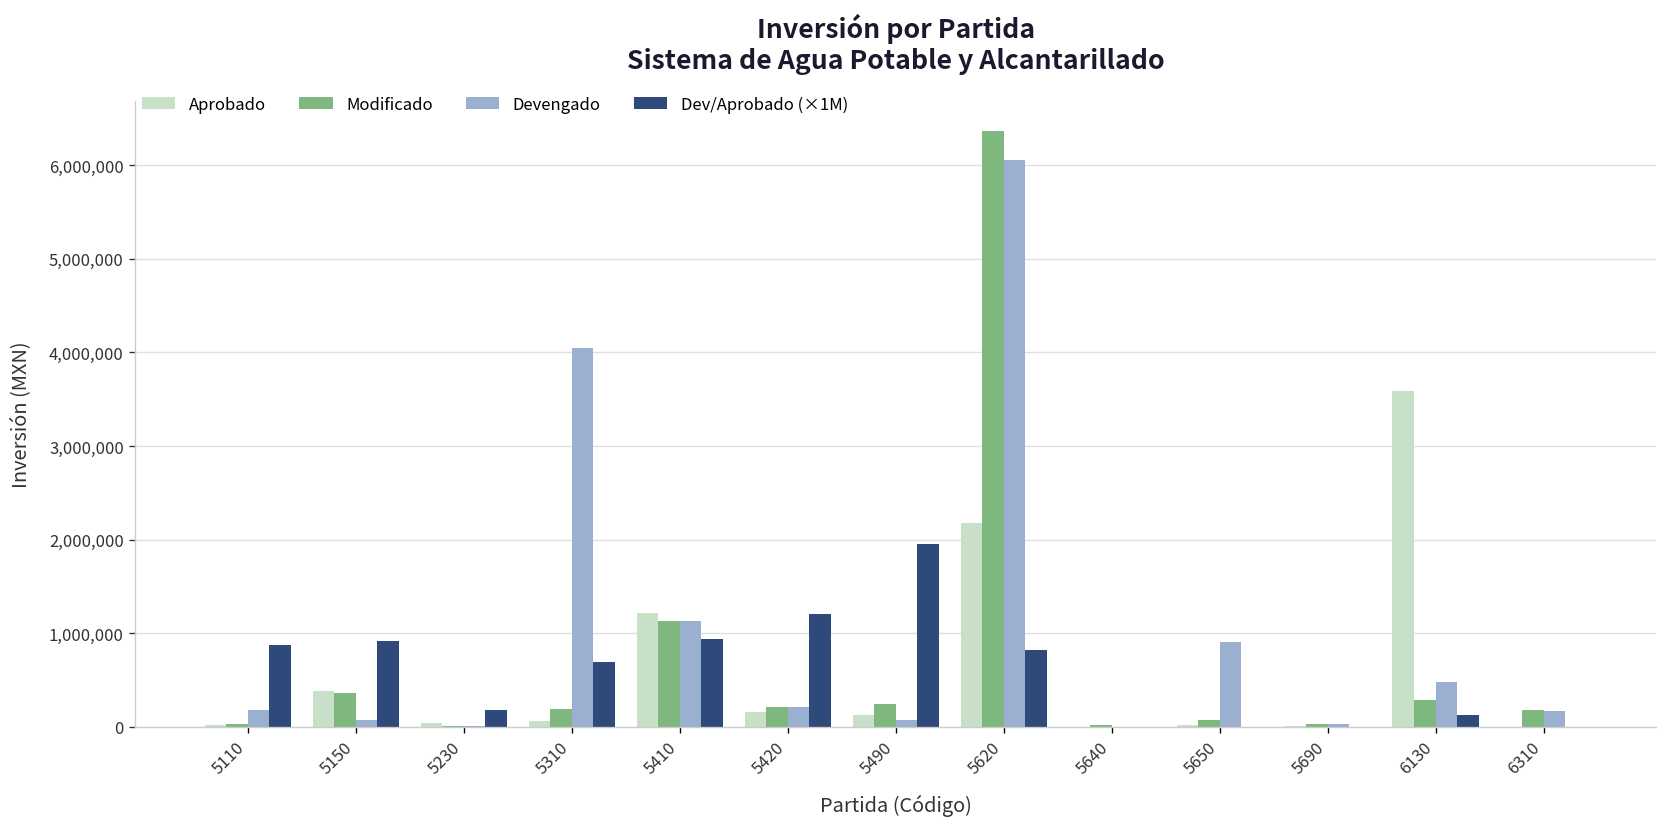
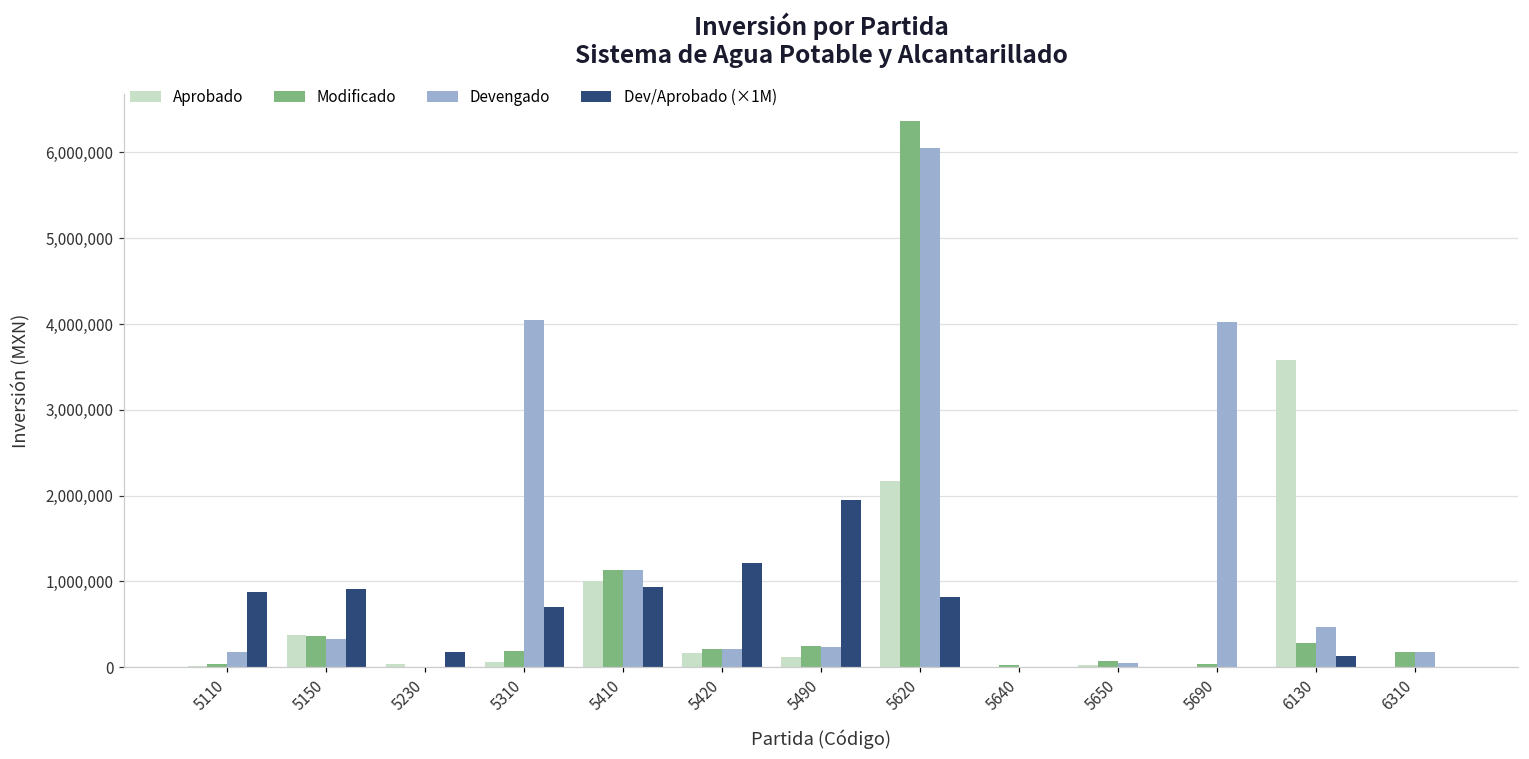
Devengado, 5150: 100,000 -> 300,000
Aprobado, 5410: 1,200,000 -> 1,000,000
Devengado, 5490: 100,000 -> 200,000
Devengado, 5650: 900,000 -> 0
Devengado, 5690: 0 -> 4,000,000
